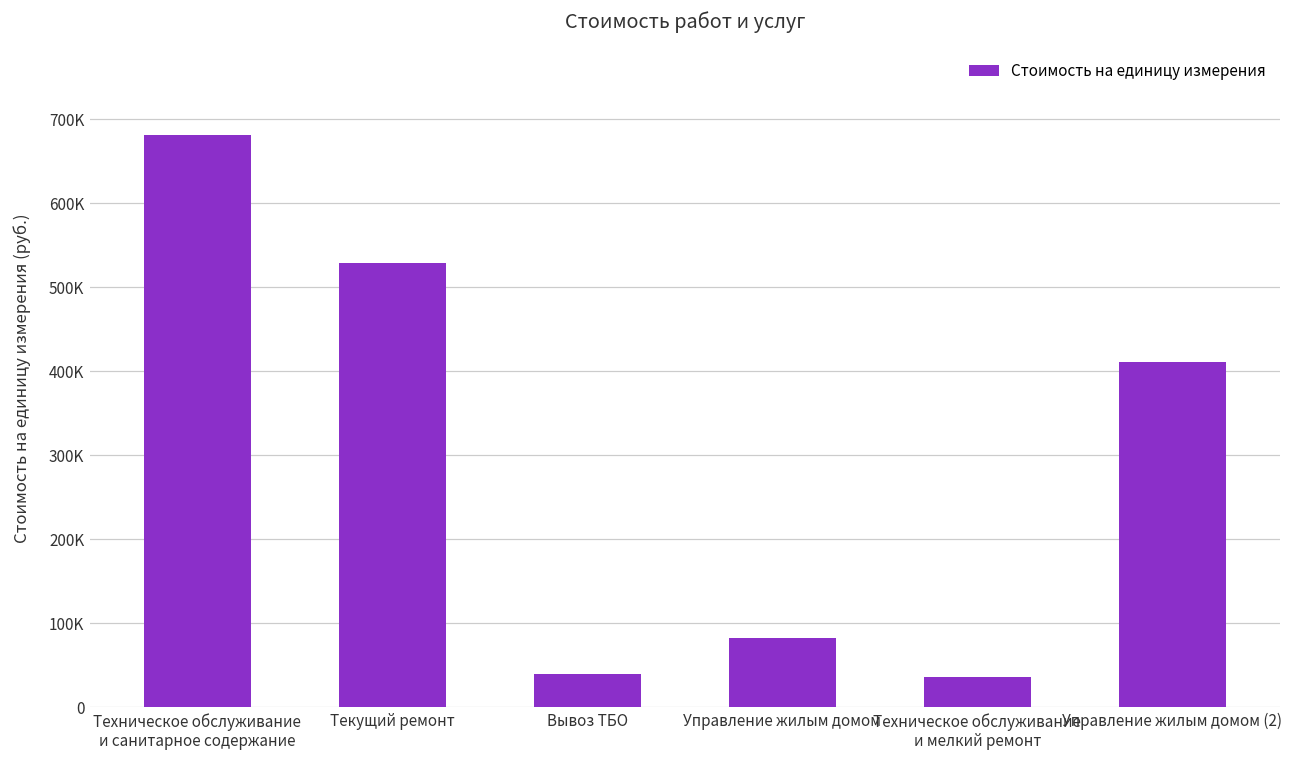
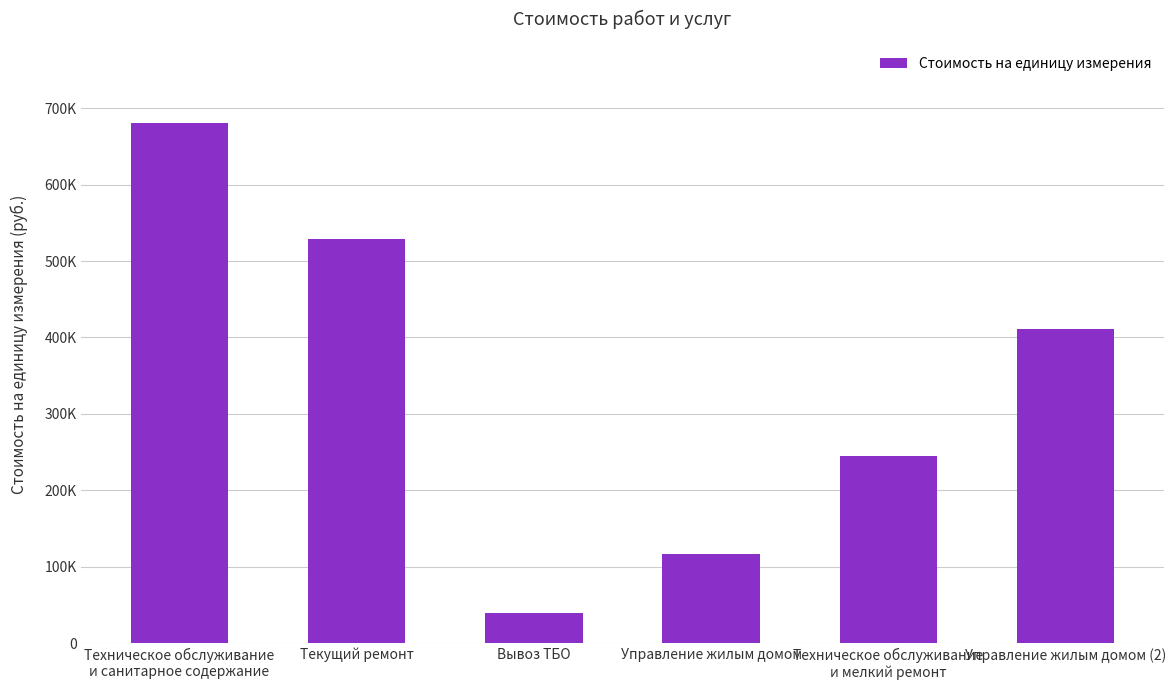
Управление жилым домом: 80000 -> 120000
Техническое обслуживание и мелкий ремонт: 40000 -> 240000
